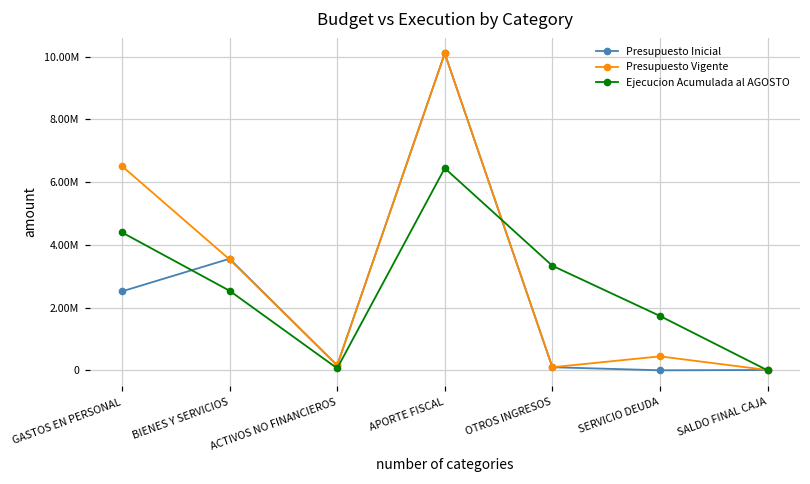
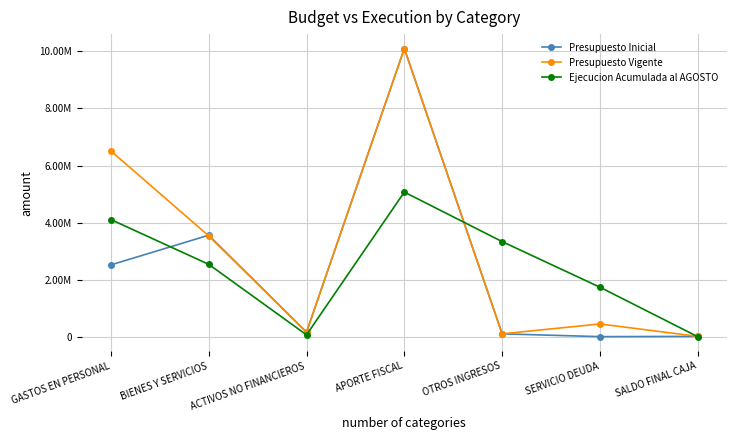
Ejecucion Acumulada al AGOSTO, GASTOS EN PERSONAL: 4400000 -> 4100000
Ejecucion Acumulada al AGOSTO, APORTE FISCAL: 6400000 -> 5100000
